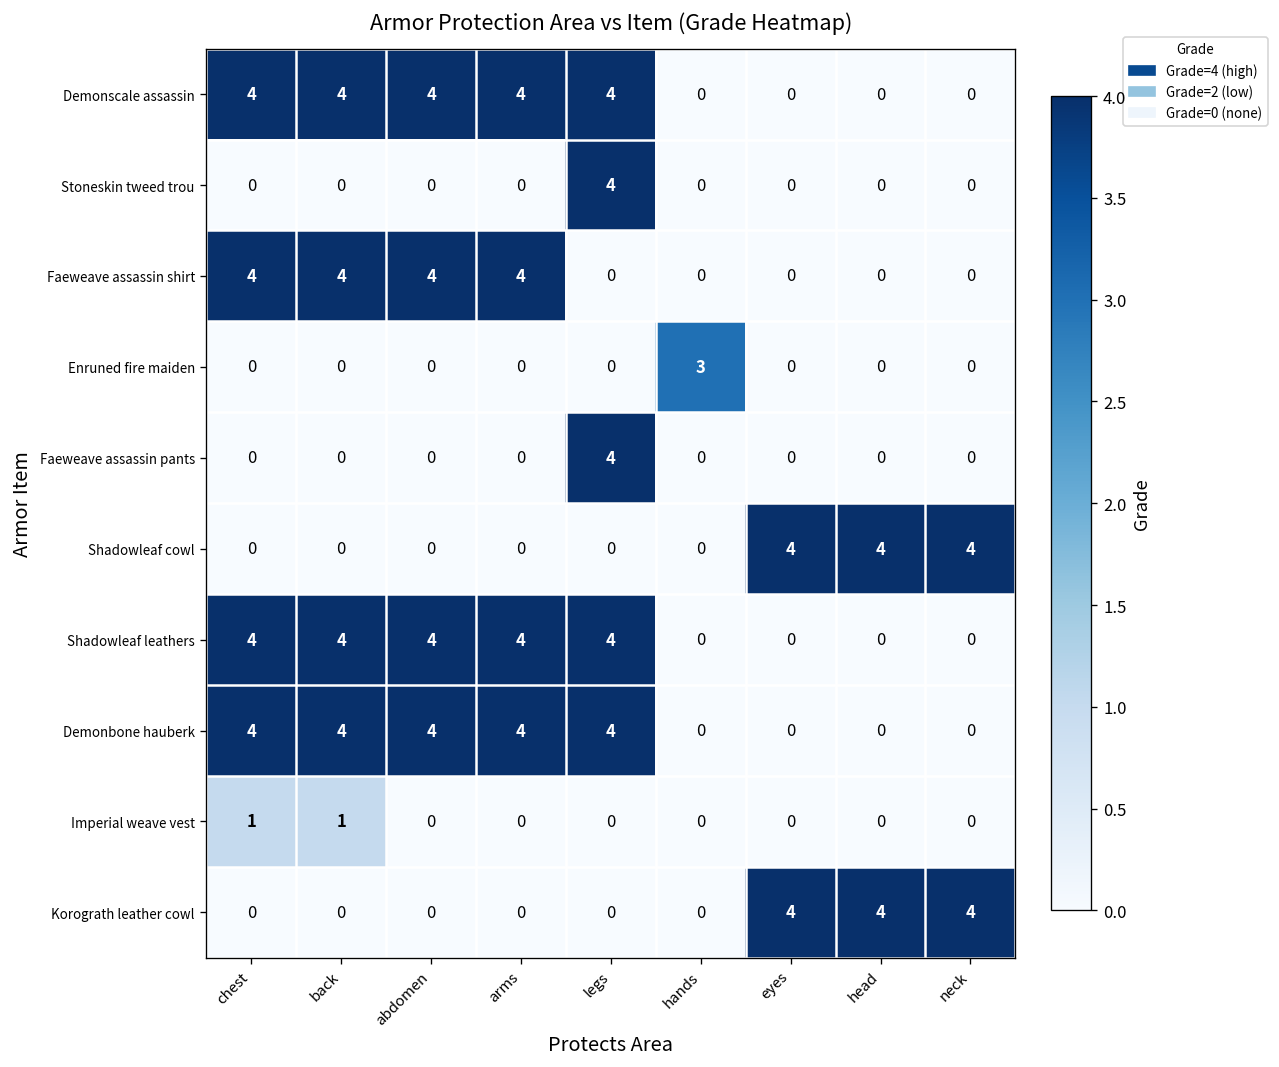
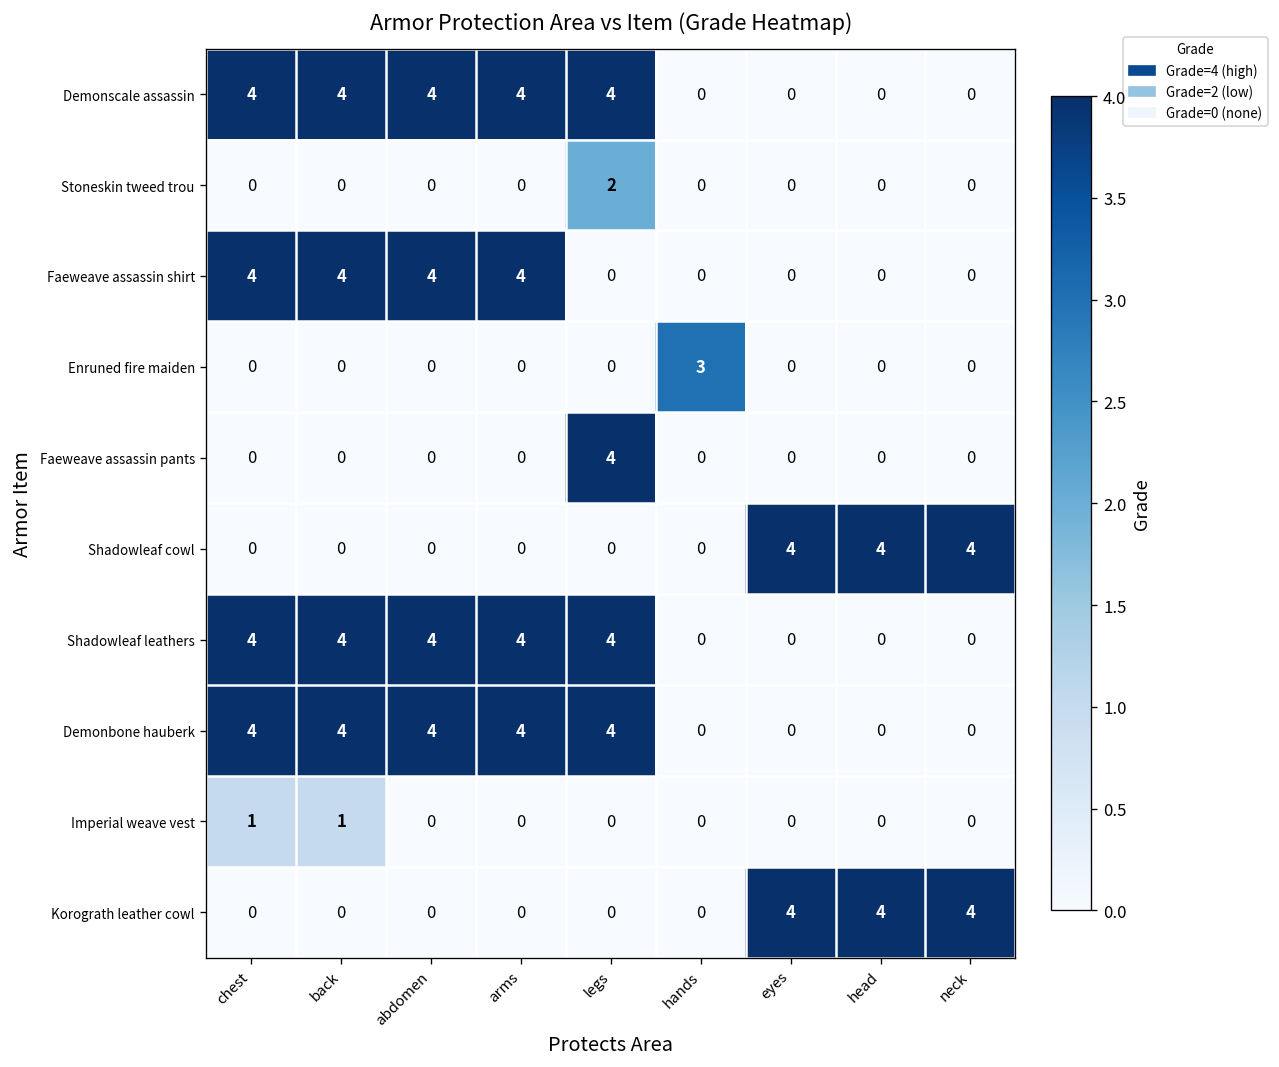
Stoneskin tweed trou, legs: 4 -> 2
